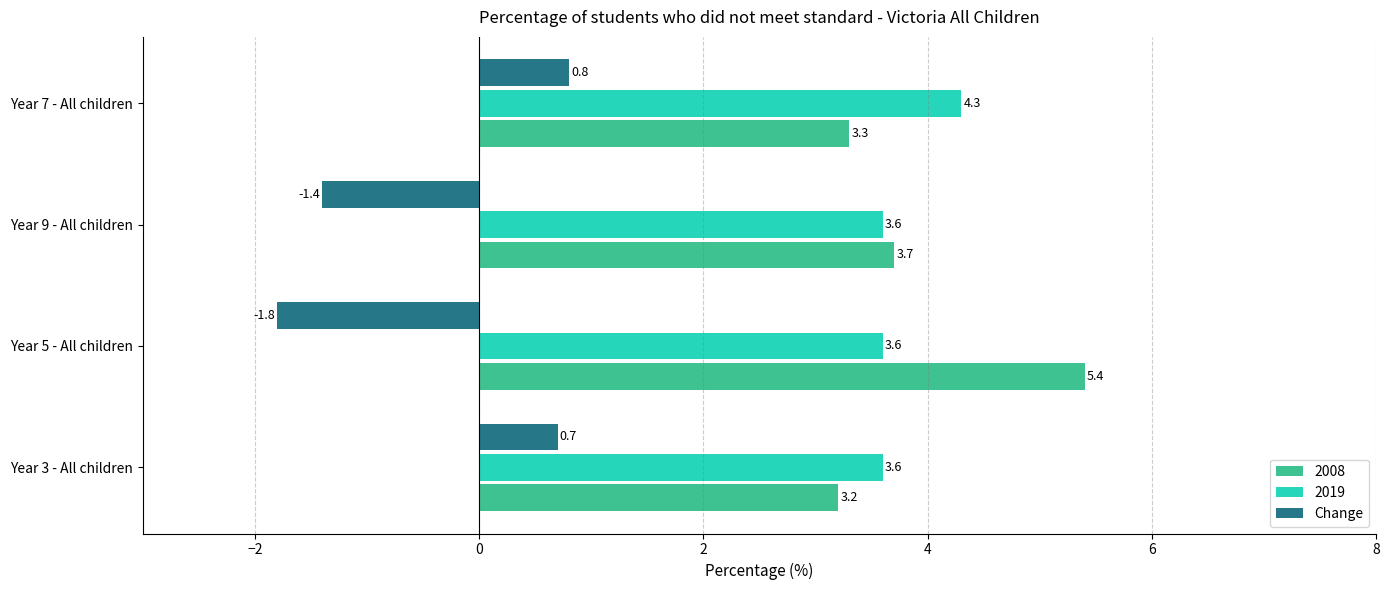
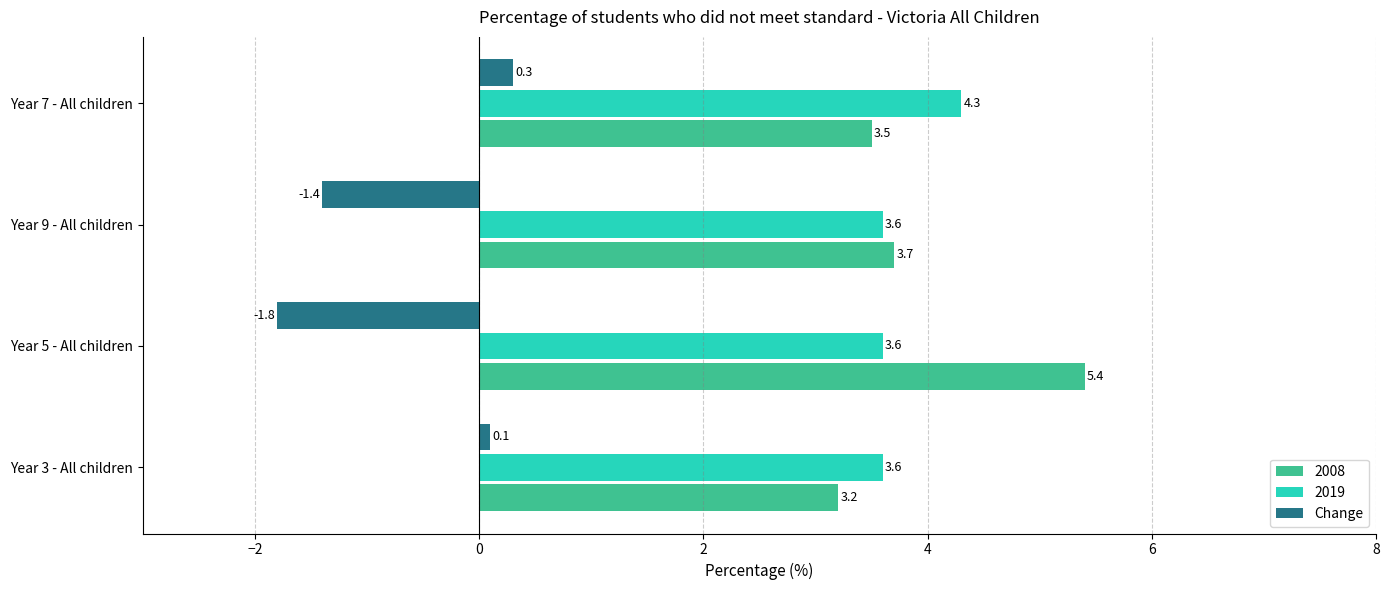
Change, Year 7 - All children: 0.8 -> 0.3
2008, Year 7 - All children: 3.3 -> 3.5
Change, Year 3 - All children: 0.7 -> 0.1
